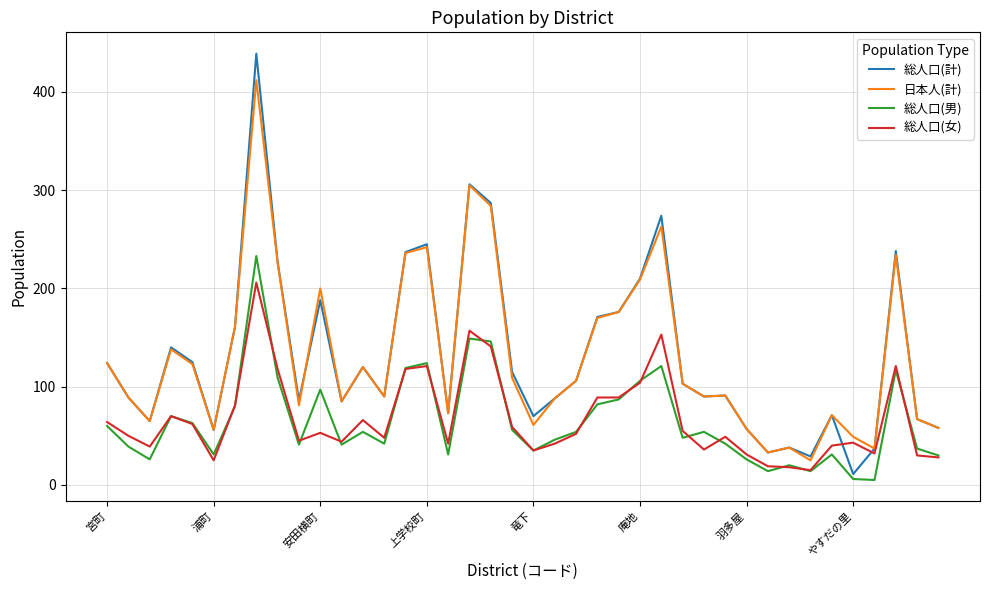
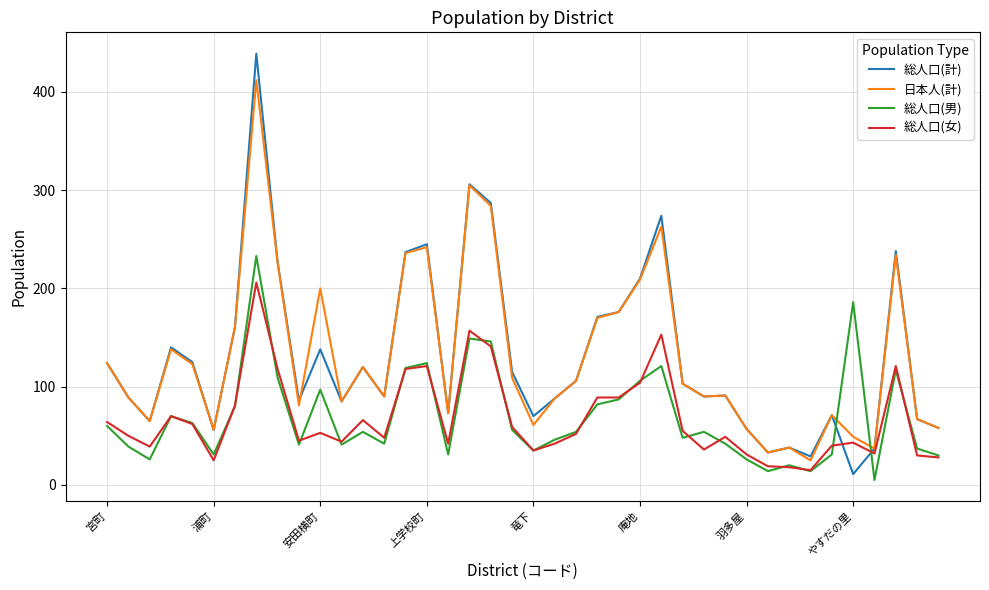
総人口(計), 安田横町: 190 -> 140
総人口(男), やすだの里: 10 -> 190
